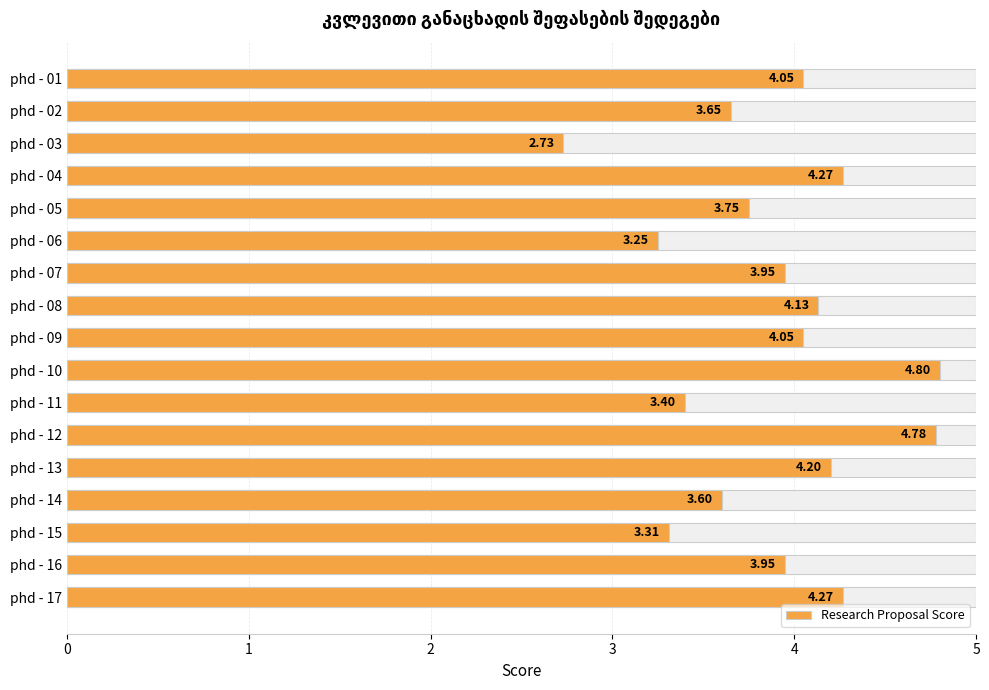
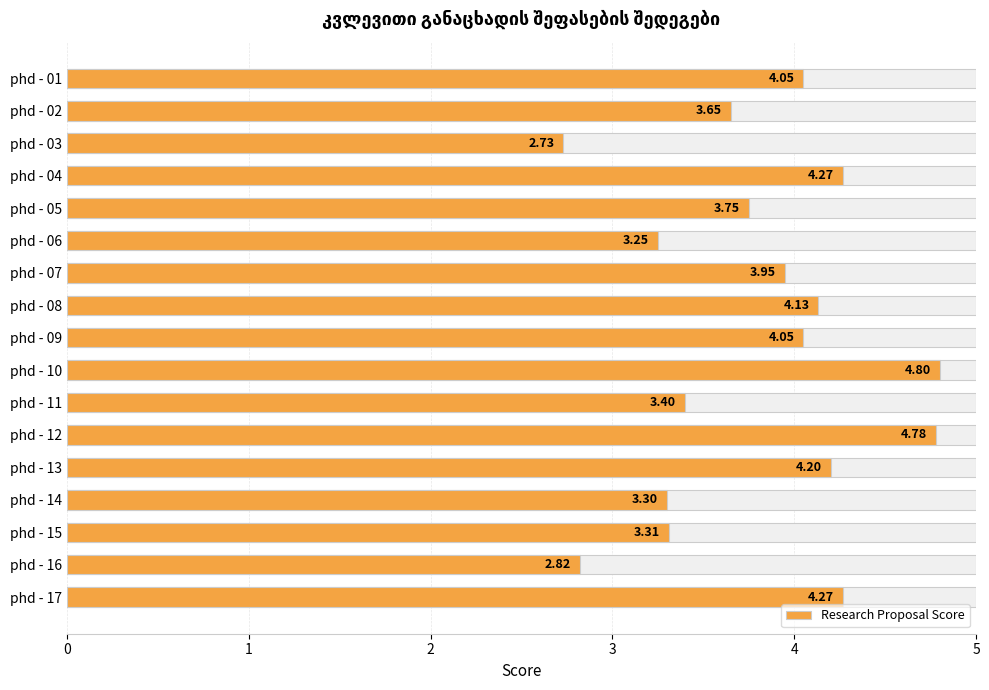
Research Proposal Score, phd - 14: 3.60 -> 3.30
Research Proposal Score, phd - 16: 3.95 -> 2.82
